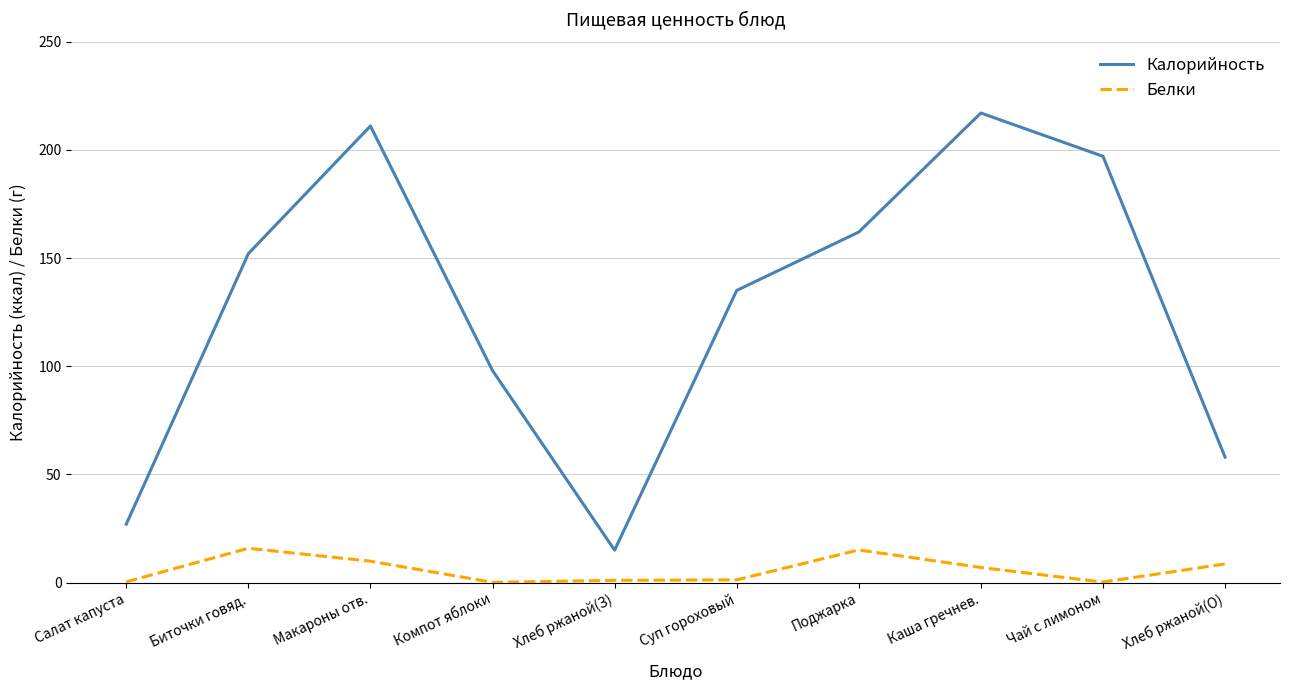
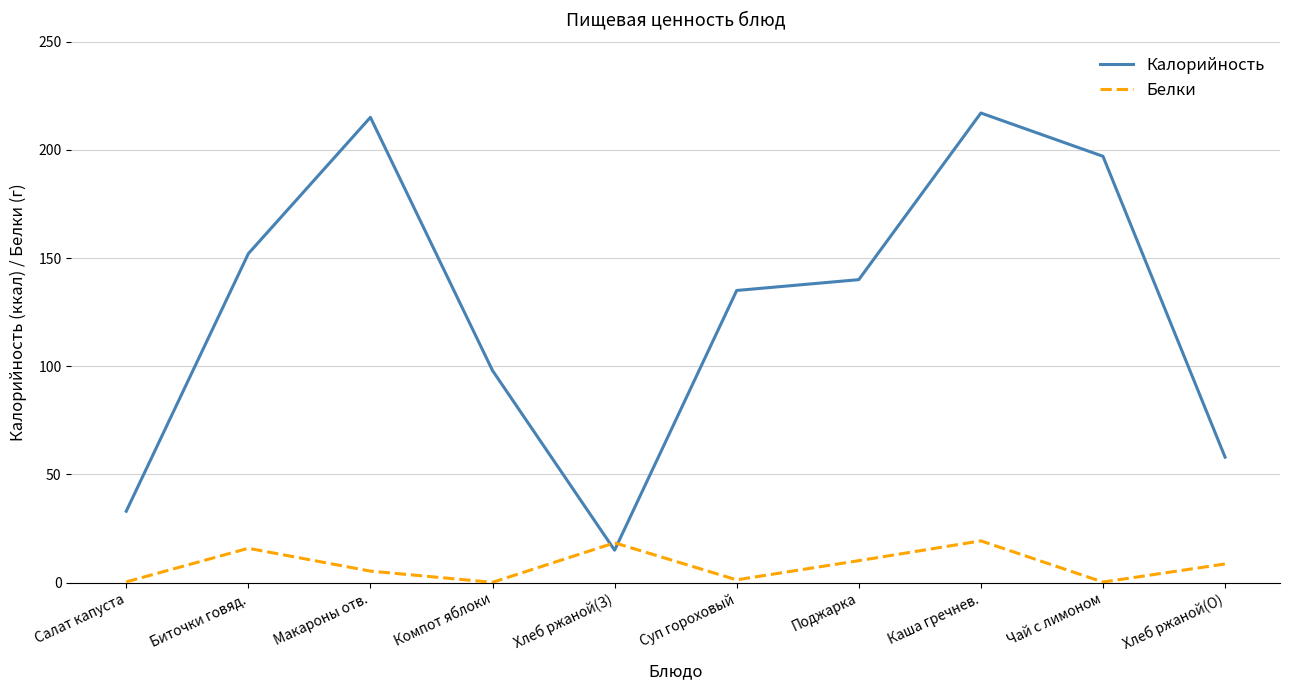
Калорийность, Салат капуста: 27 -> 33
Калорийность, Макароны отв.: 211 -> 215
Белки, Макароны отв.: 10 -> 5
Белки, Хлеб ржаной(З): 1 -> 18
Калорийность, Поджарка: 162 -> 140
Белки, Поджарка: 15 -> 10
Белки, Каша гречнев.: 7 -> 19
